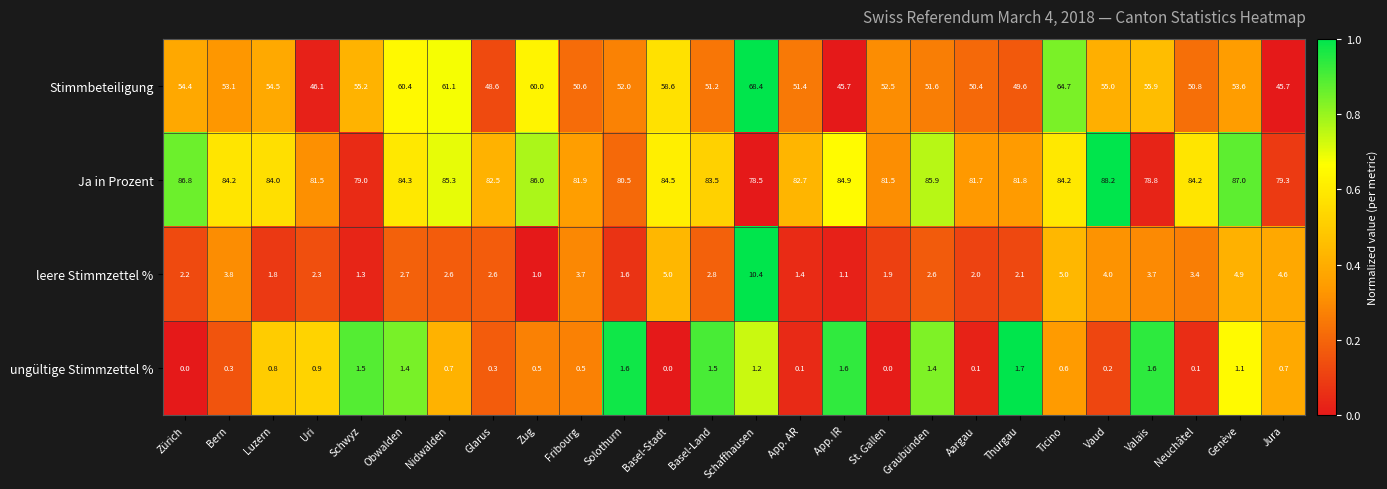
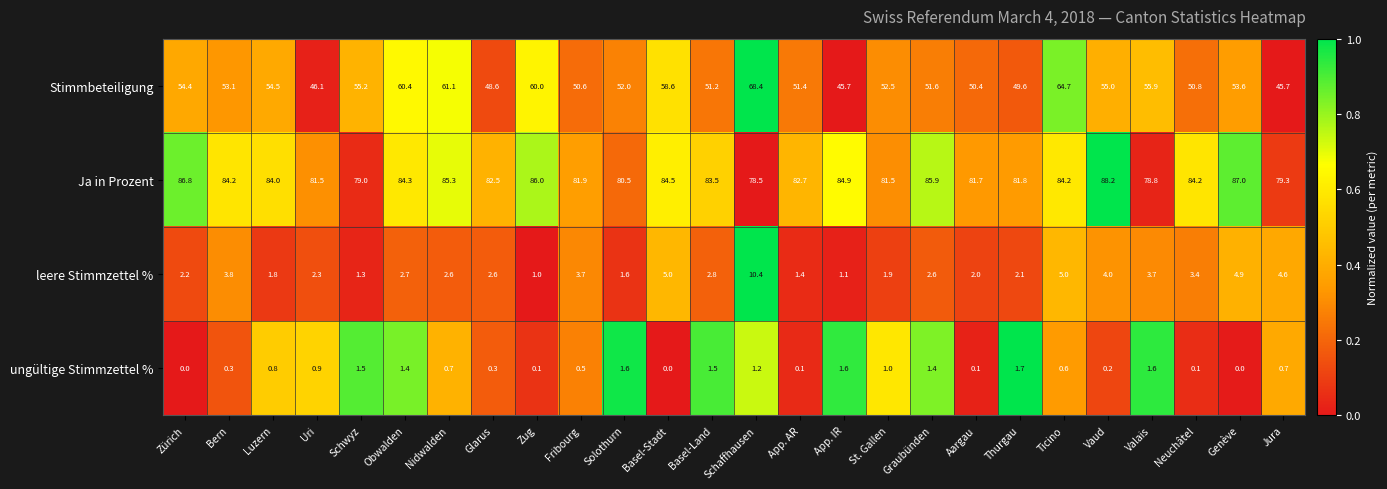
ungültige Stimmzettel %, Zug: 0.5 -> 0.1
ungültige Stimmzettel %, St. Gallen: 0.0 -> 1.0
ungültige Stimmzettel %, Genève: 1.1 -> 0.0
